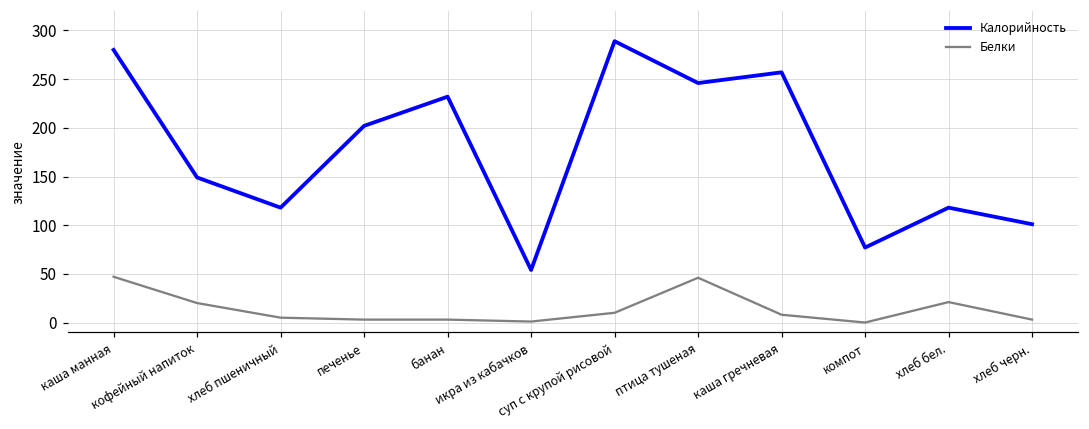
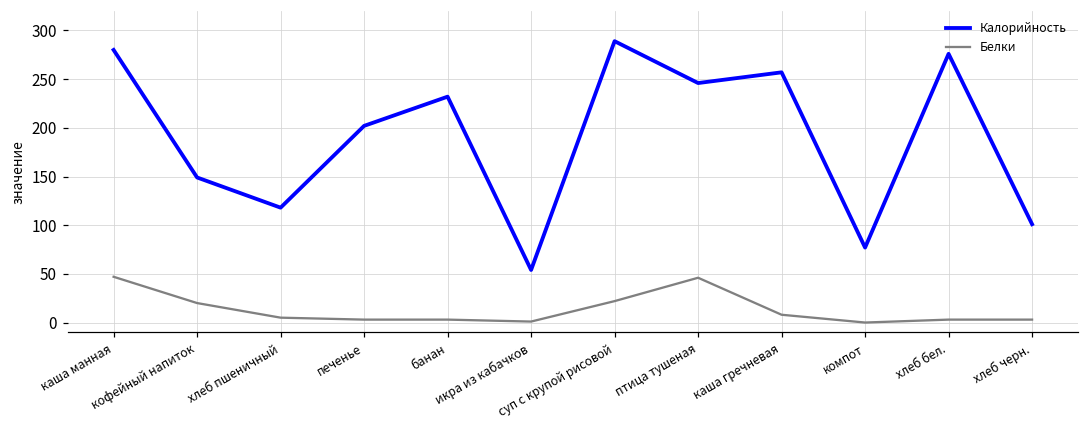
Белки, суп с крупой рисовой: 10 -> 20
Калорийность, хлеб бел.: 120 -> 280
Белки, хлеб бел.: 20 -> 0
